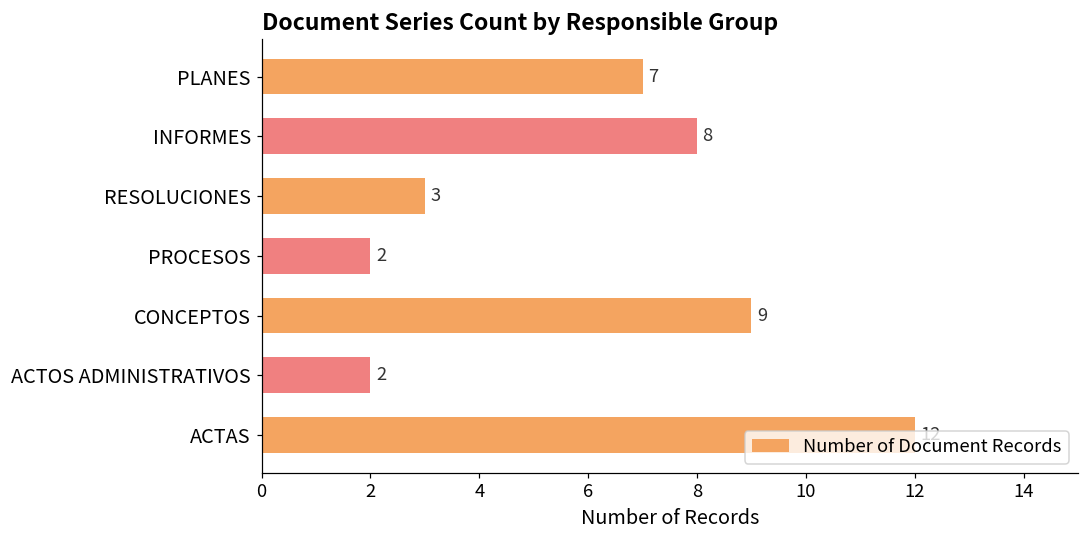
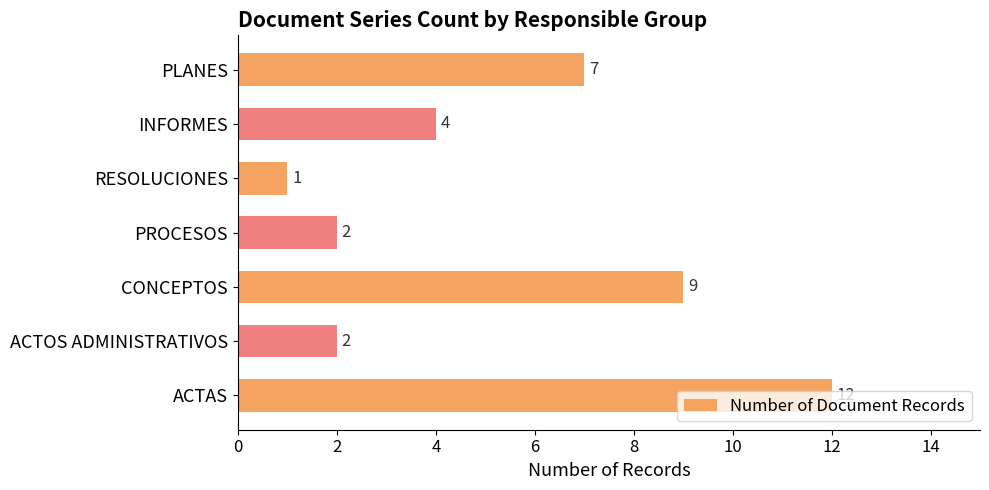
INFORMES: 8 -> 4
RESOLUCIONES: 3 -> 1
